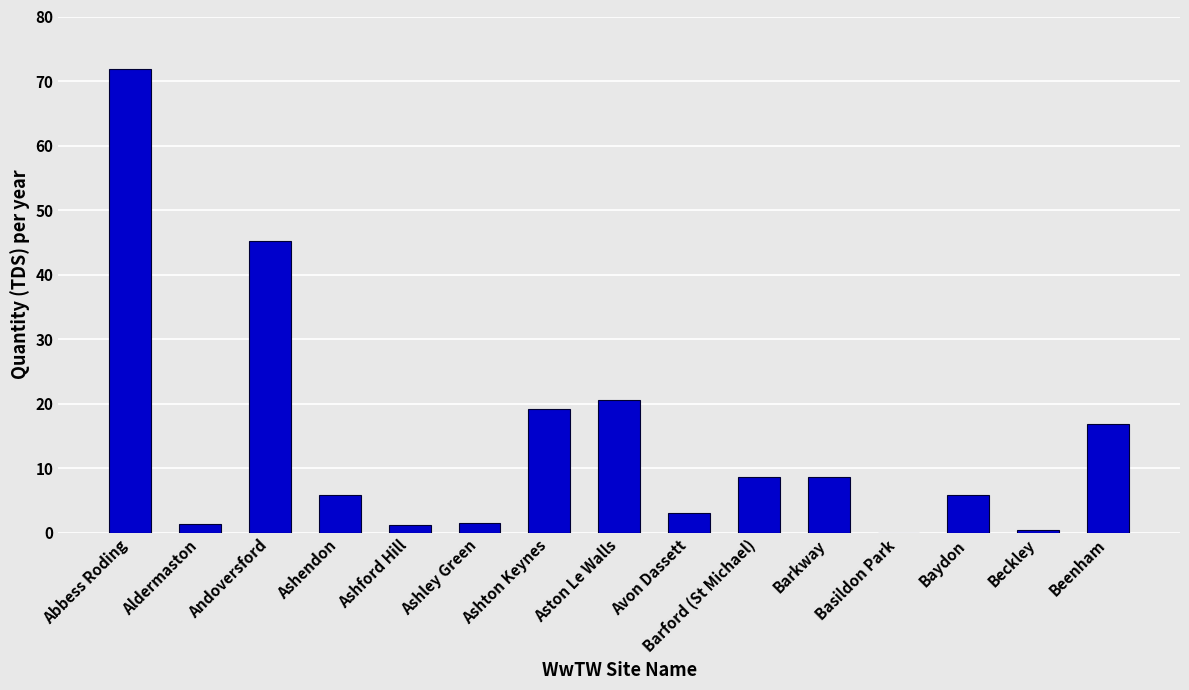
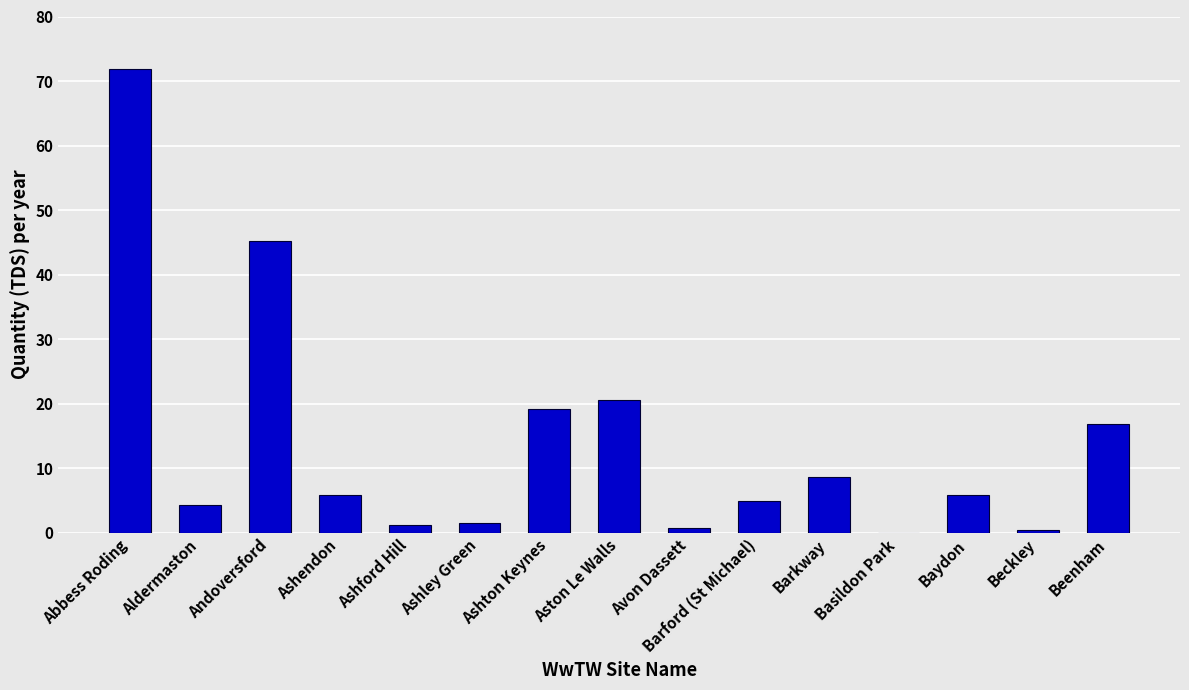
Aldermaston: 1 -> 4
Avon Dassett: 3 -> 1
Barford (St Michael): 9 -> 5
